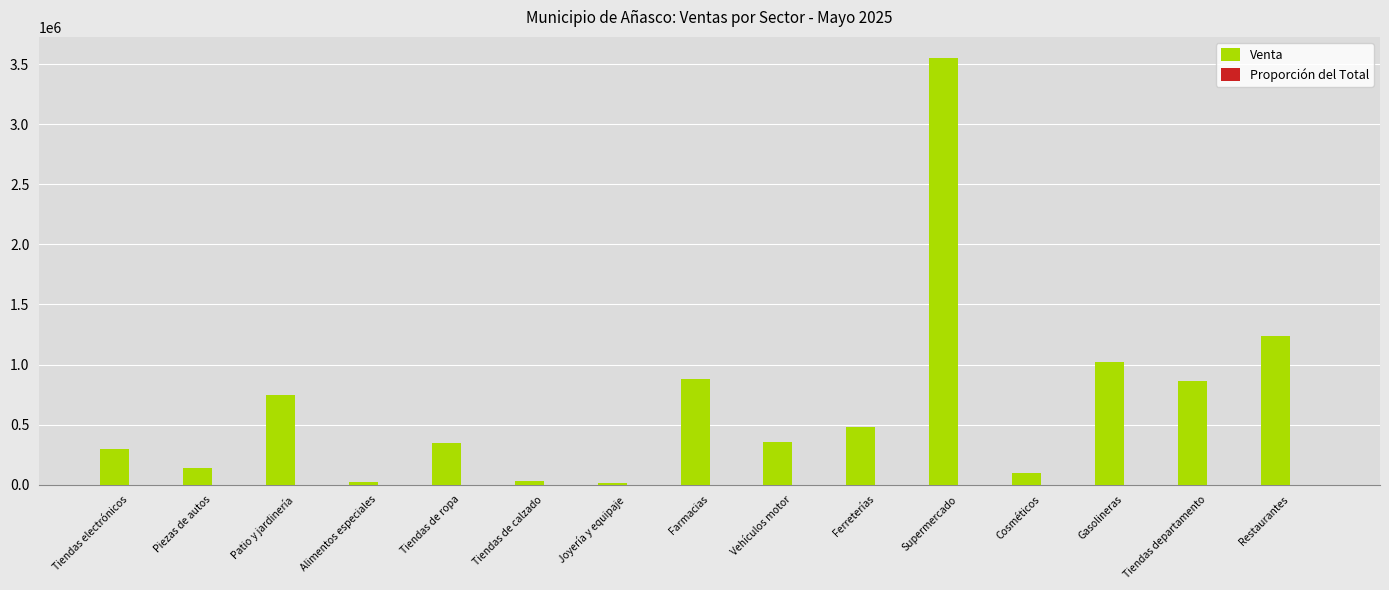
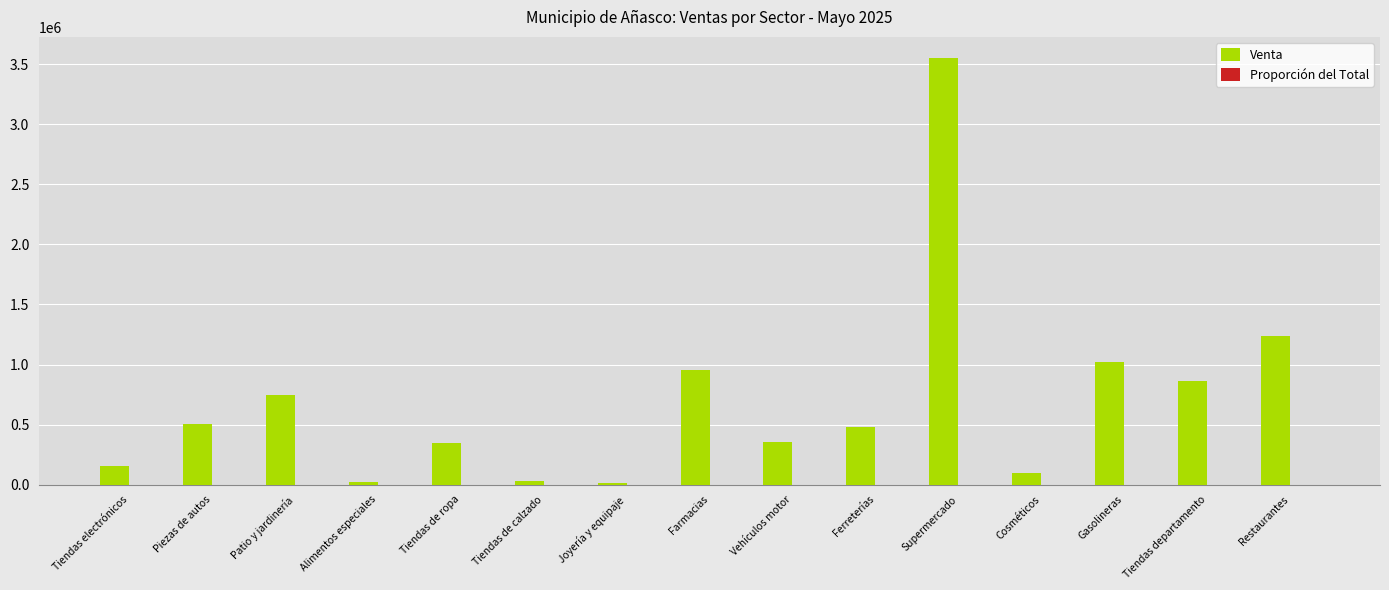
Venta, Tiendas electrónicos: 300000 -> 150000
Venta, Piezas de autos: 140000 -> 500000
Venta, Farmacias: 880000 -> 950000
